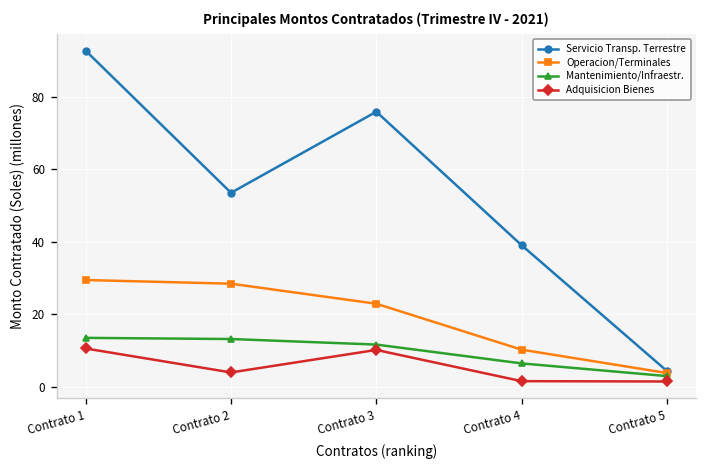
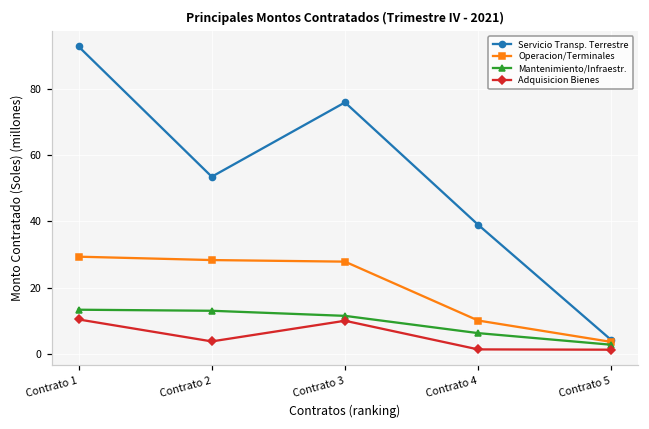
Operacion/Terminales, Contrato 3: 23 -> 28
